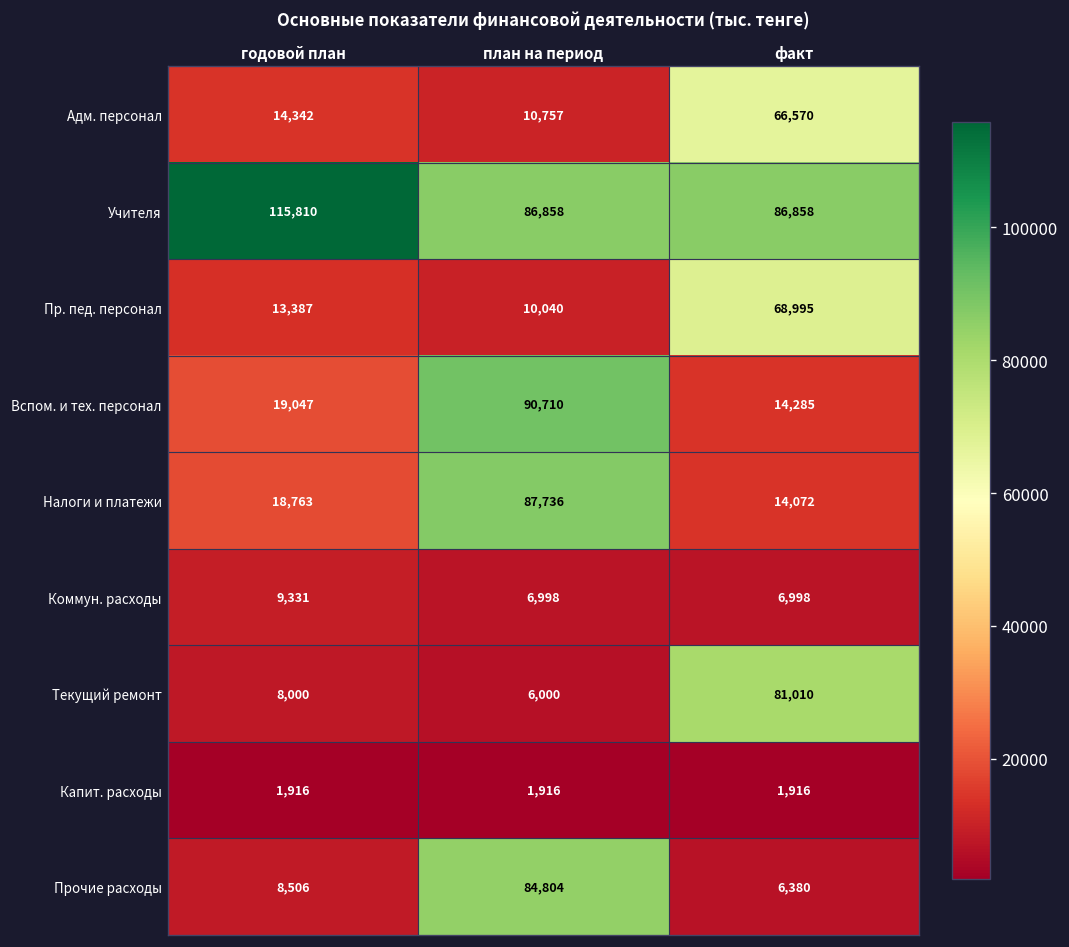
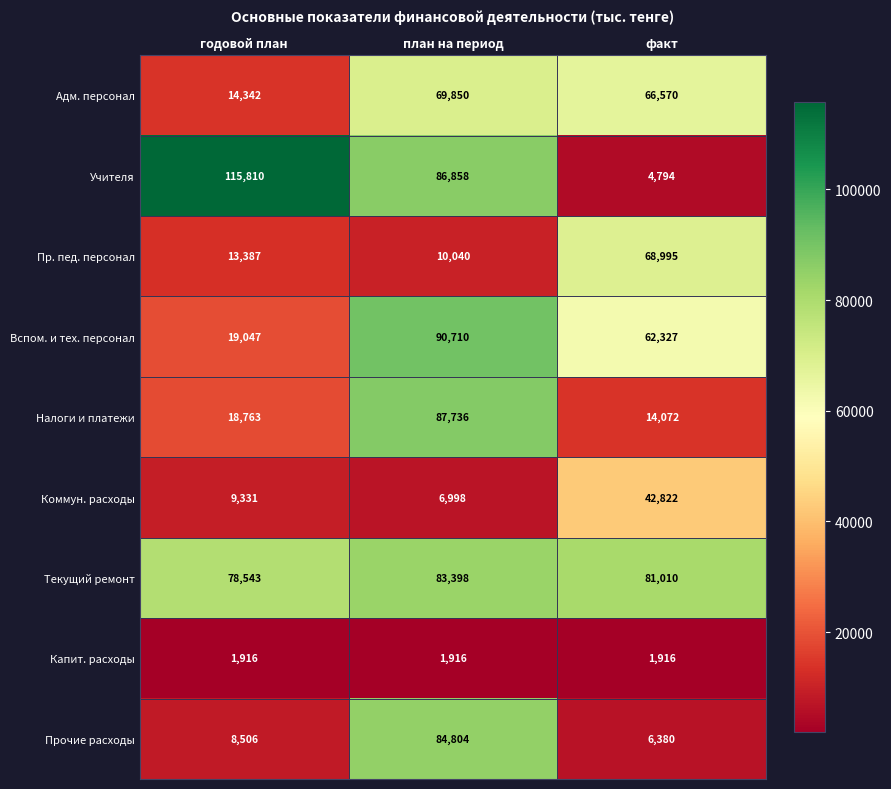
Адм. персонал, план на период: 10,757 -> 69,850
Учителя, факт: 86,858 -> 4,794
Вспом. и тех. персонал, факт: 14,285 -> 62,327
Коммун. расходы, факт: 6,998 -> 42,822
Текущий ремонт, годовой план: 8,000 -> 78,543
Текущий ремонт, план на период: 6,000 -> 83,398
